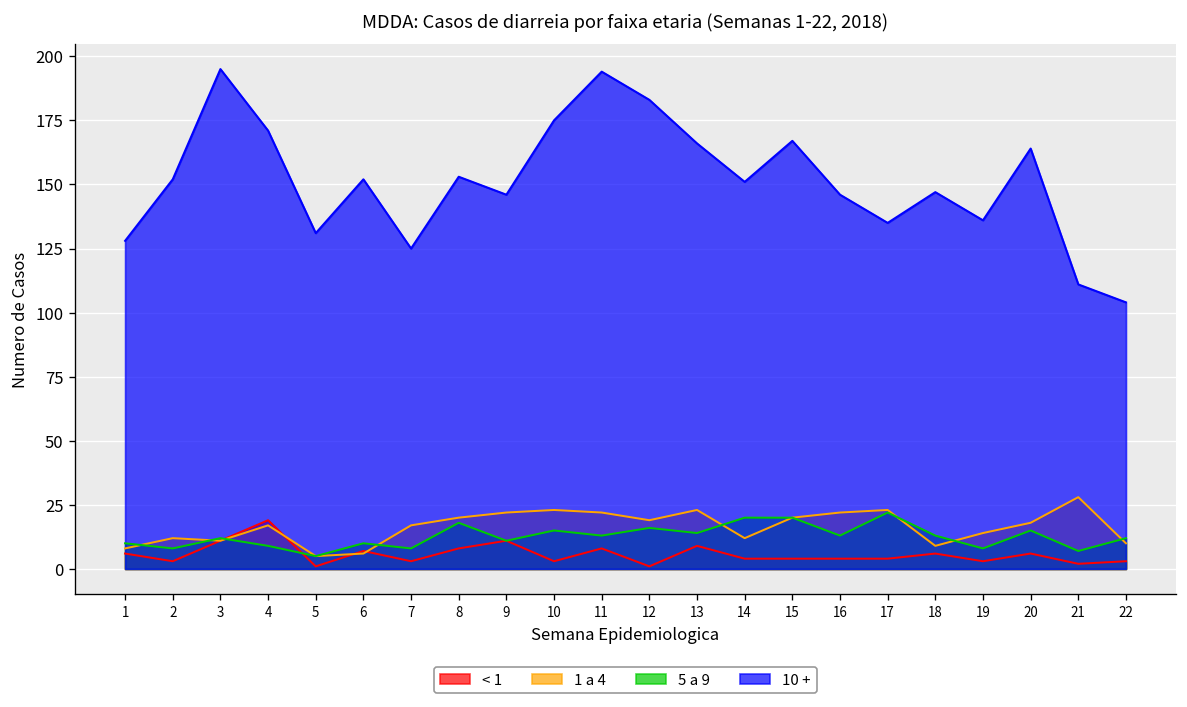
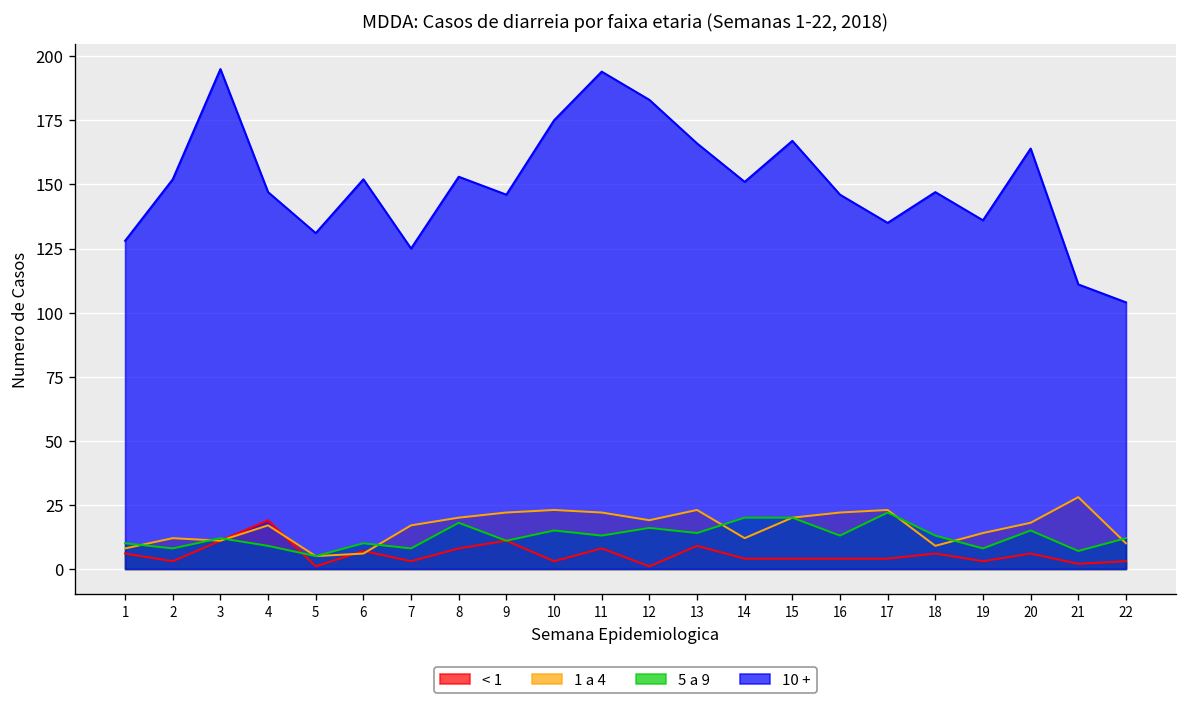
10 +, 4: 171 -> 147
